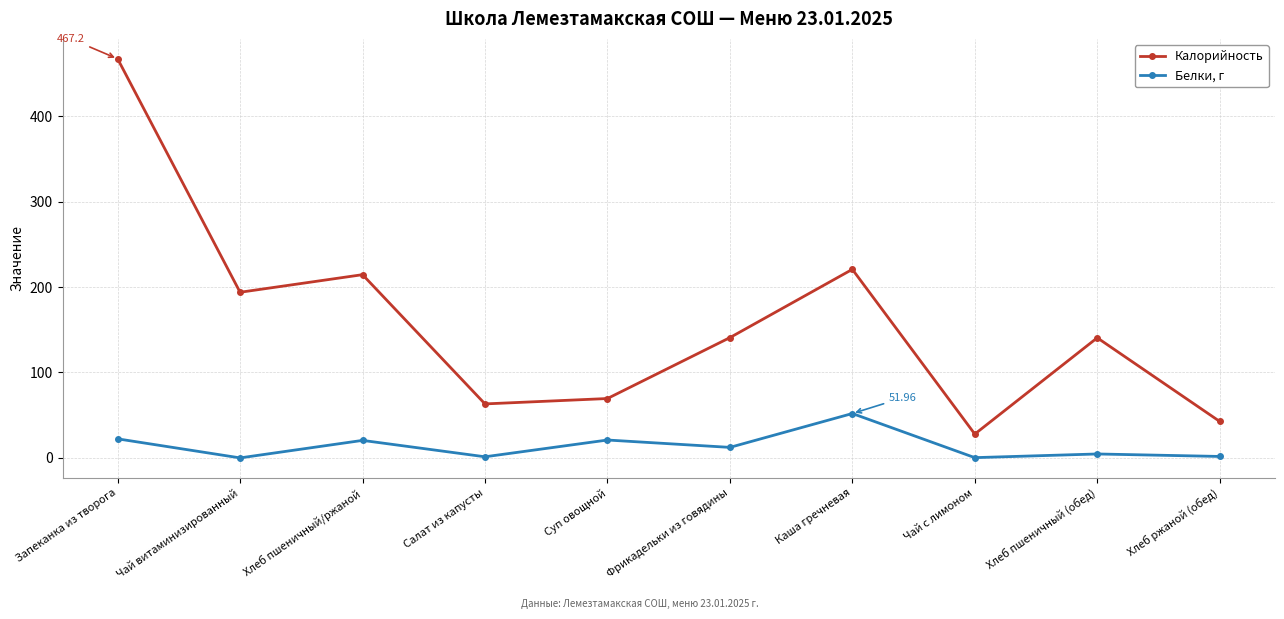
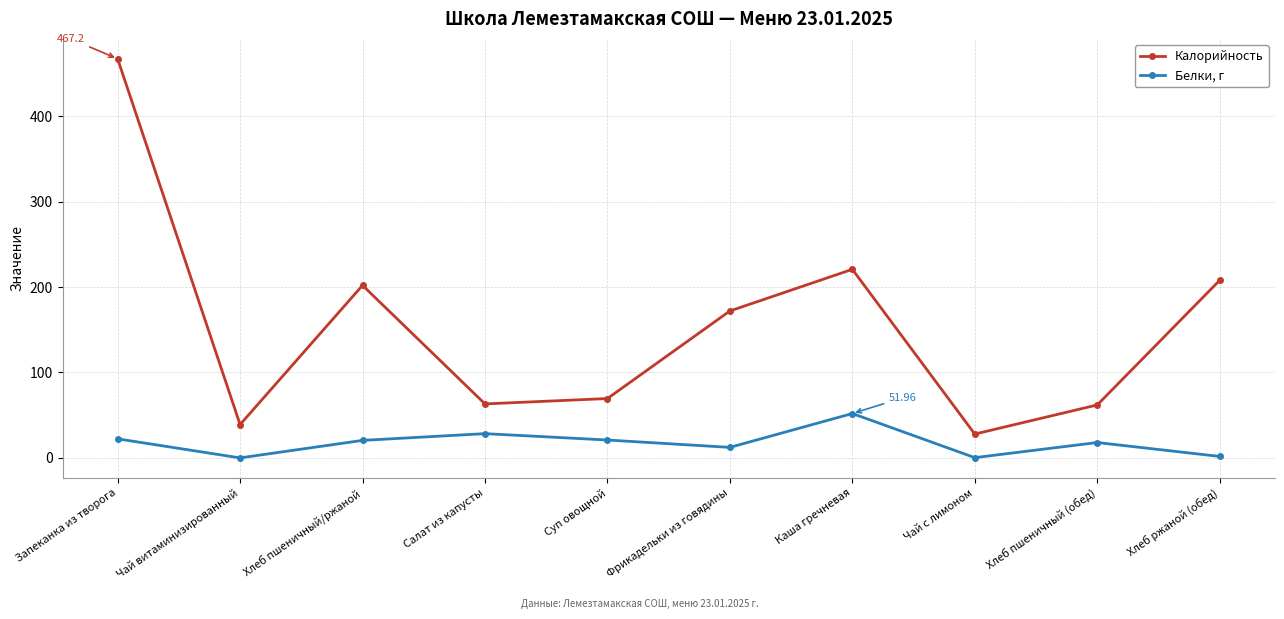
Калорийность, Чай витаминизированный: 190 -> 40
Калорийность, Хлеб пшеничный/ржаной: 210 -> 200
Белки, г, Салат из капусты: 0 -> 30
Калорийность, Фрикадельки из говядины: 140 -> 170
Калорийность, Хлеб пшеничный (обед): 140 -> 60
Белки, г, Хлеб пшеничный (обед): 0 -> 20
Калорийность, Хлеб ржаной (обед): 40 -> 210
